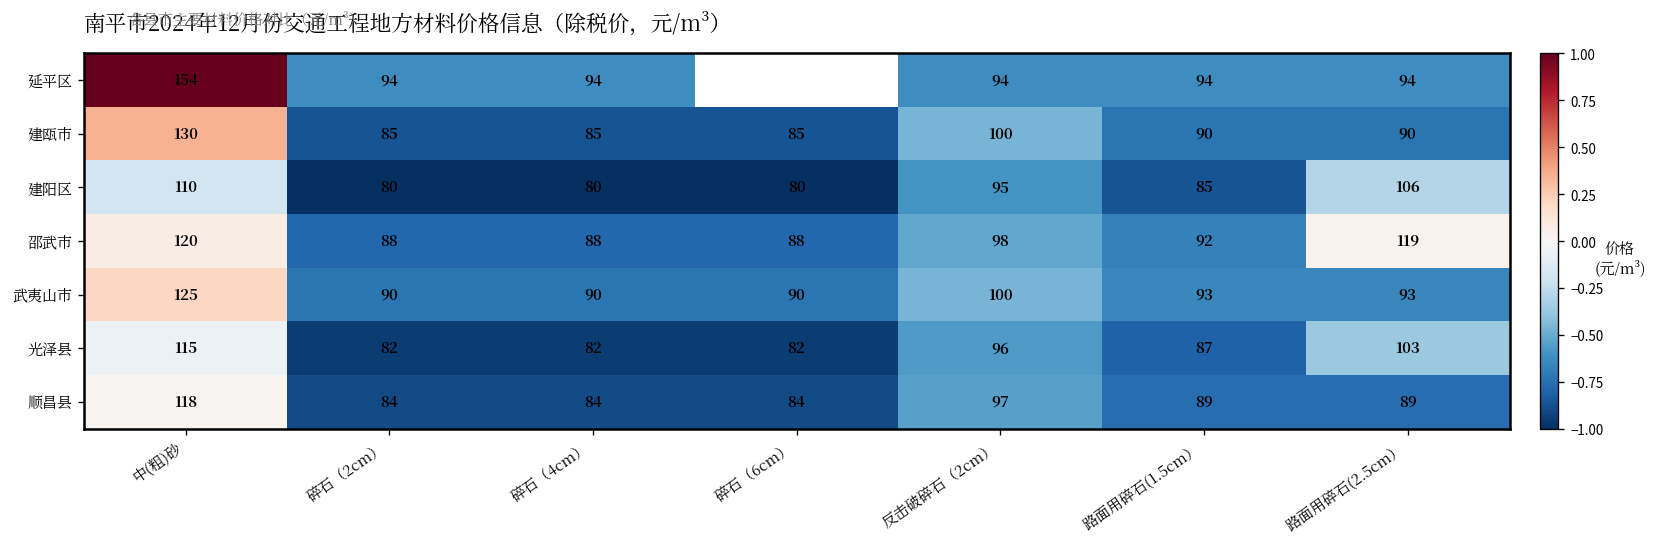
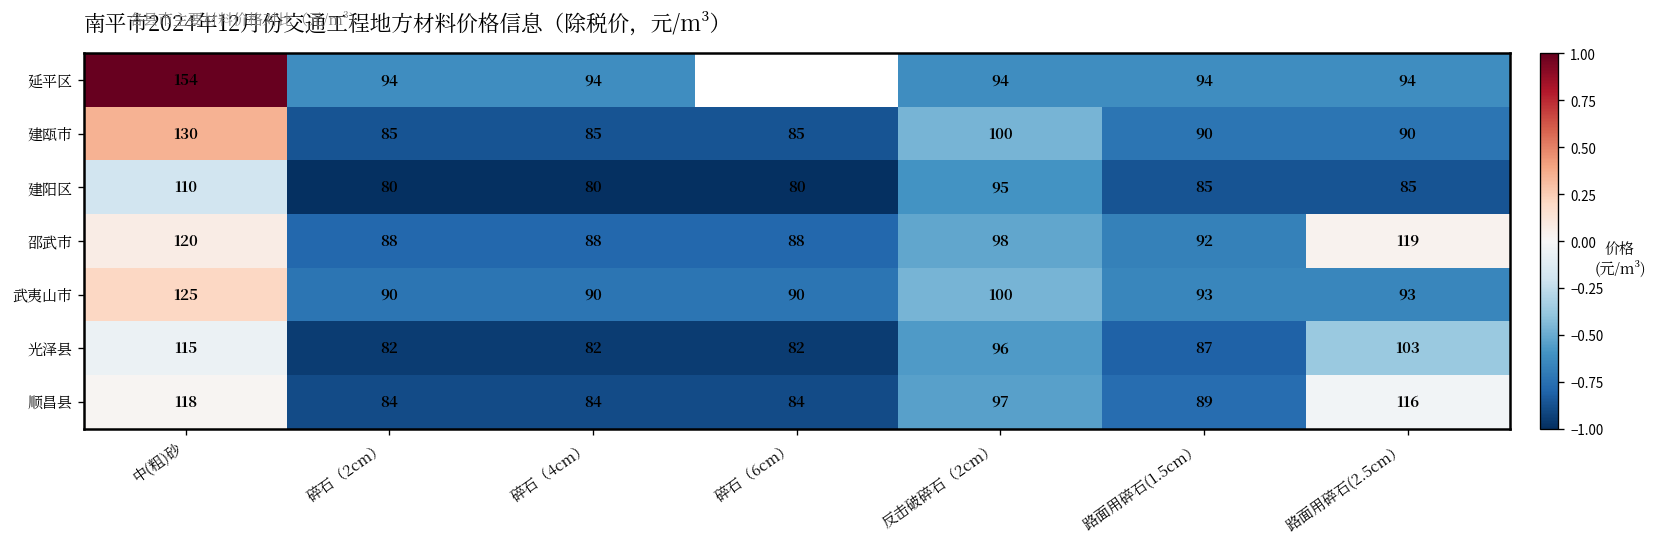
建阳区, 路面用碎石(2.5cm）: 106 -> 85
顺昌县, 路面用碎石(2.5cm）: 89 -> 116
